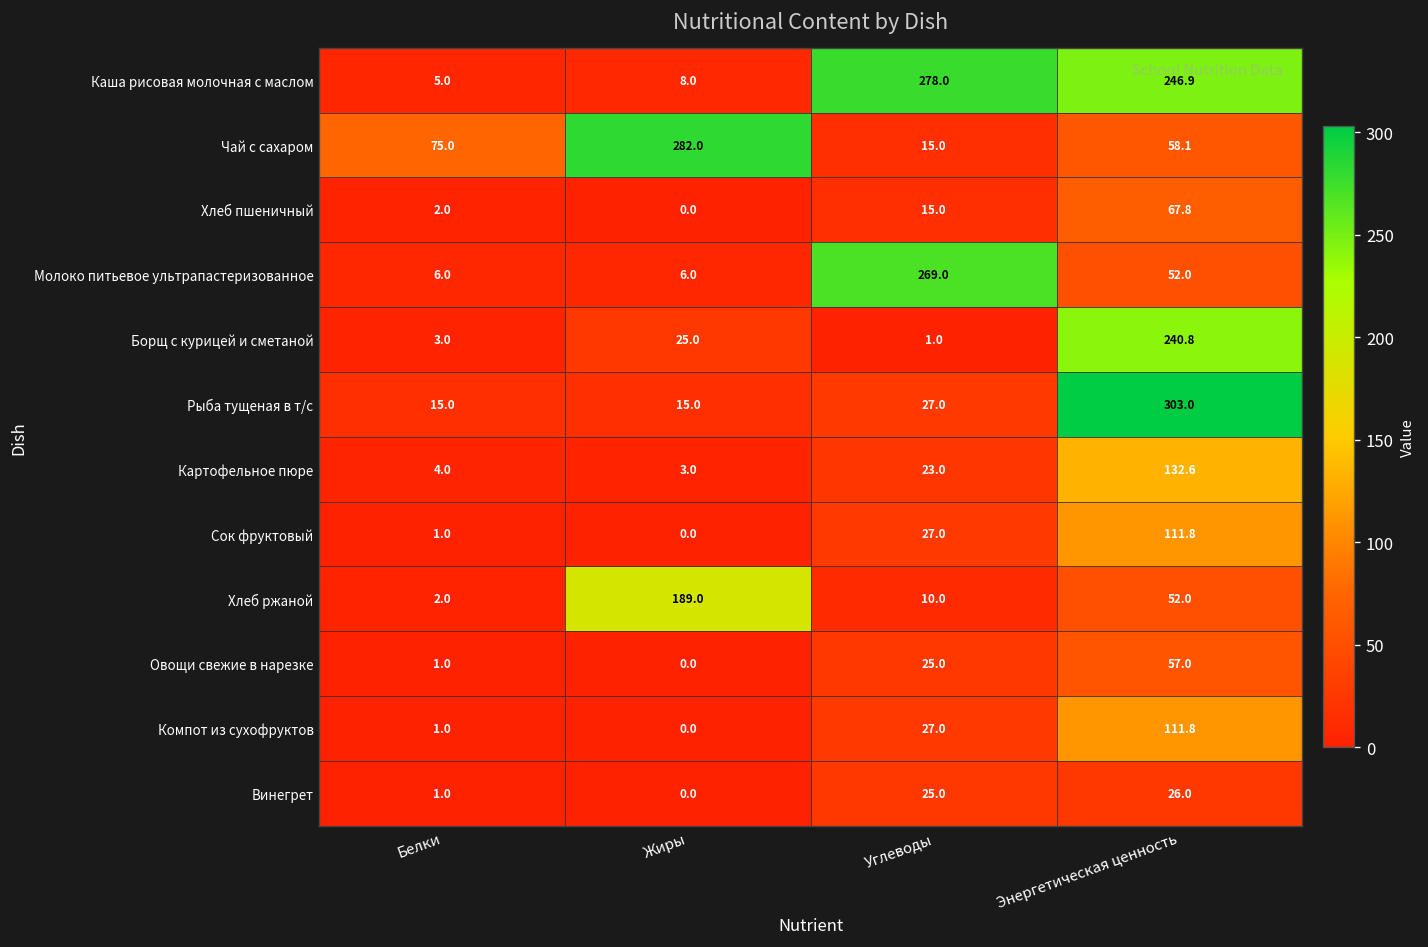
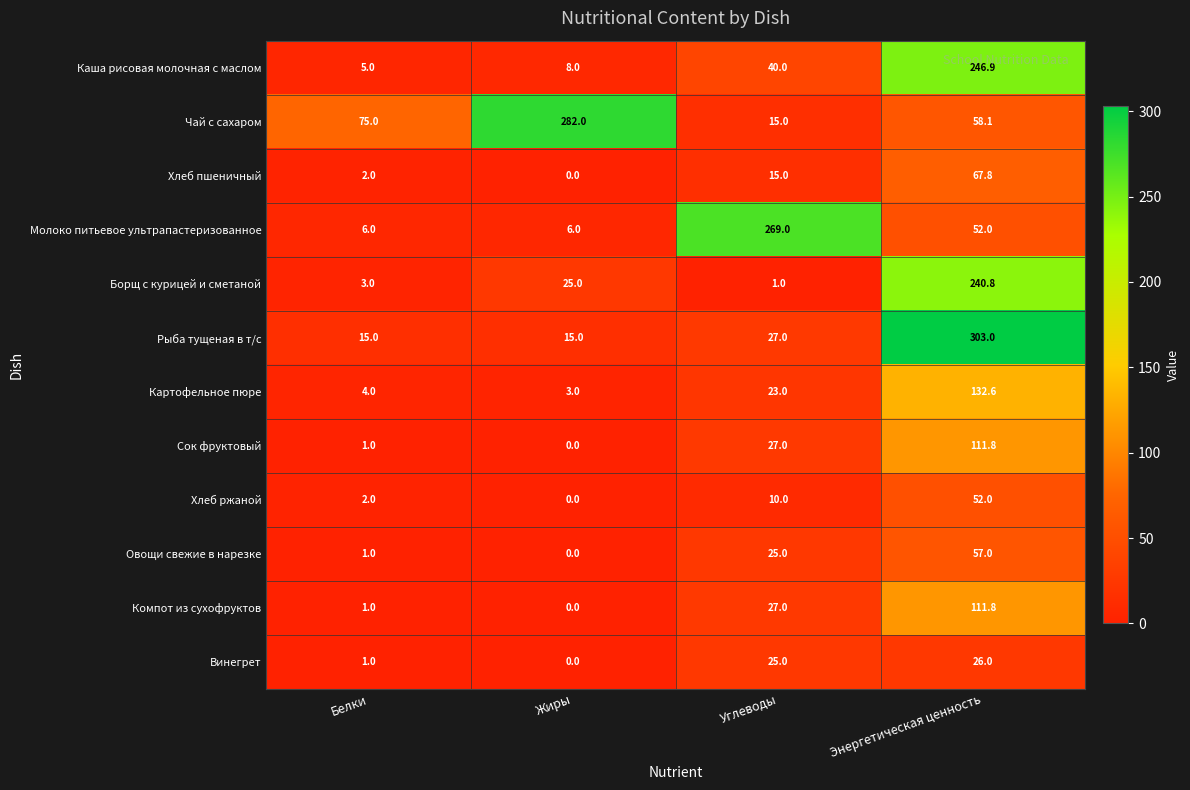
Каша рисовая молочная с маслом, Углеводы: 278.0 -> 40.0
Хлеб ржаной, Жиры: 189.0 -> 0.0
